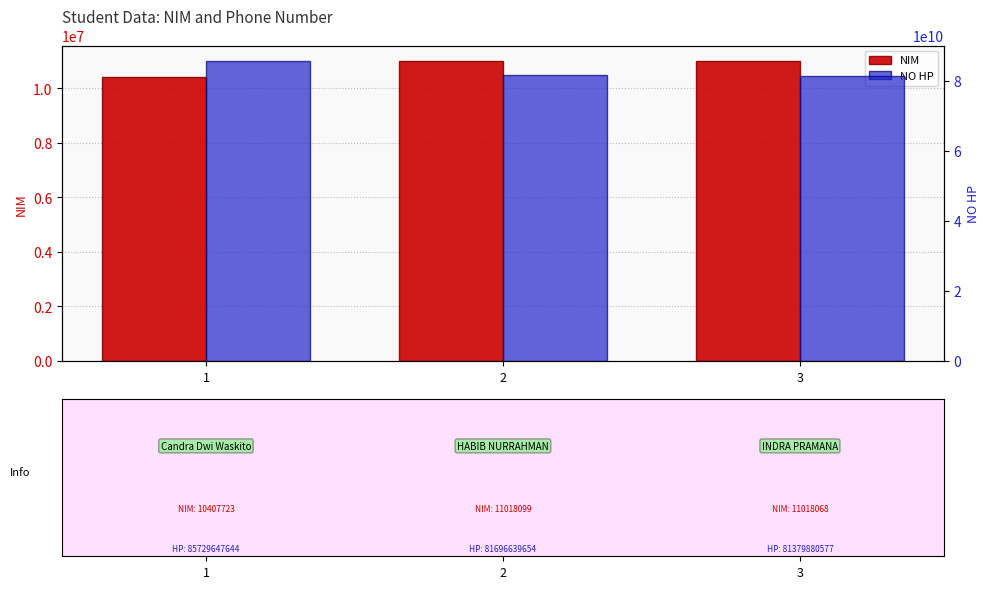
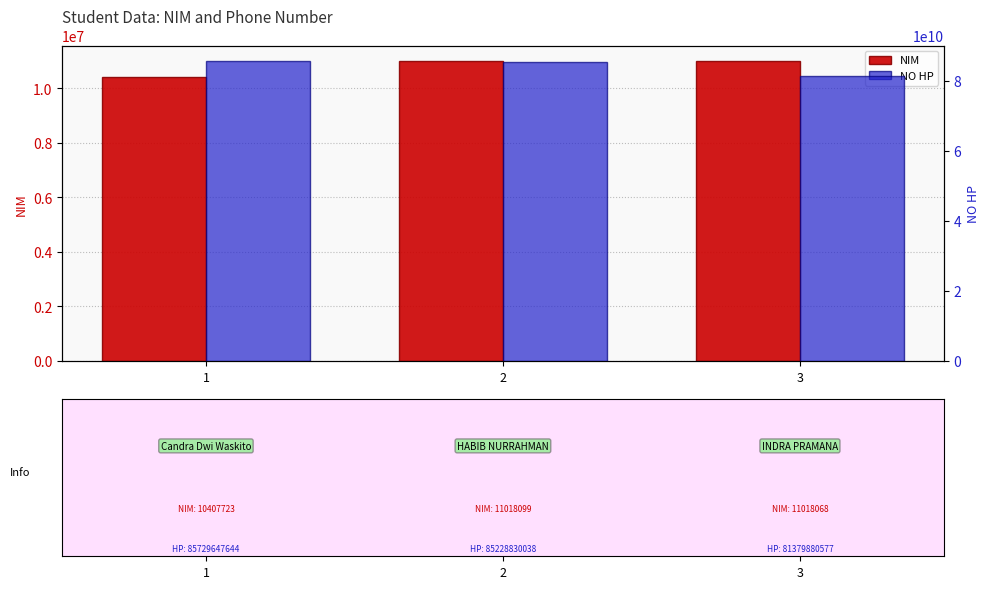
NO HP, 2: 81696639654 -> 85228830038
